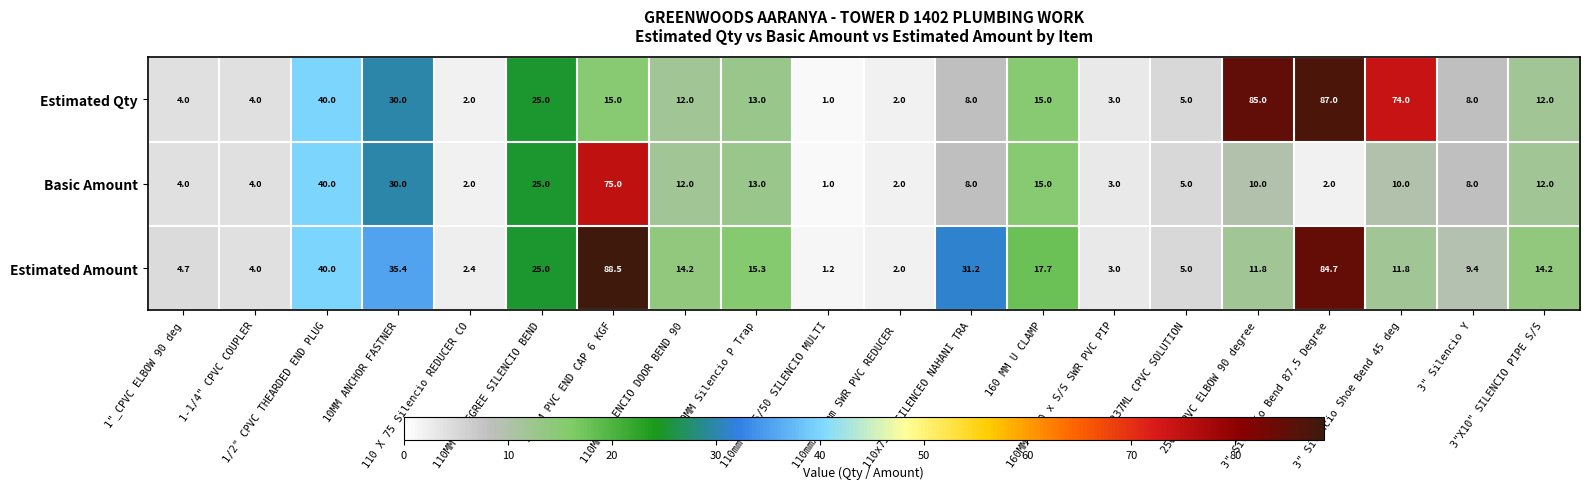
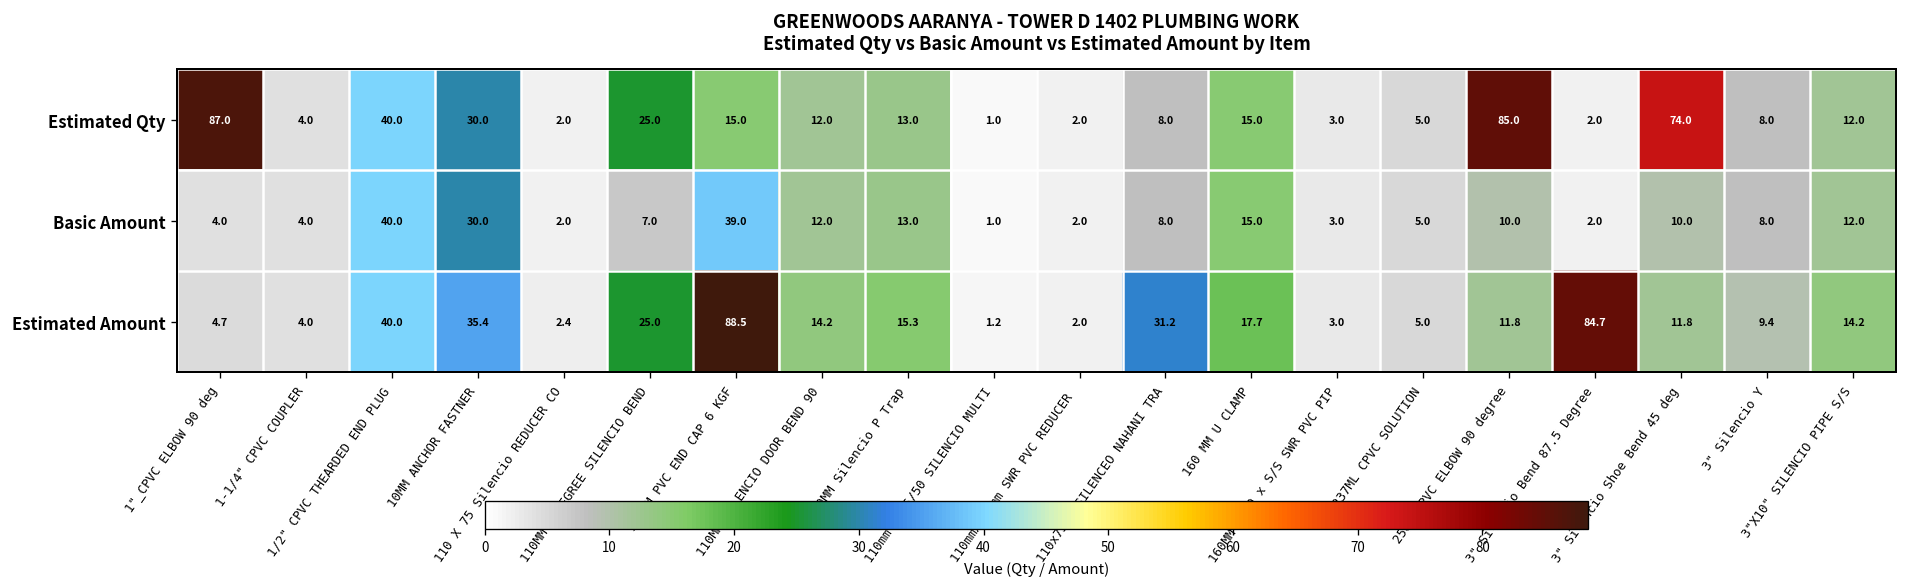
Estimated Qty, 1"_CPVC ELBOW 90 deg: 4.0 -> 87.0
Estimated Qty, 3" Silencio Bend 87.5 Degree: 87.0 -> 2.0
Basic Amount, 110MM 45DEGREE SILENCIO BEND: 25.0 -> 7.0
Basic Amount, 110MM PVC END CAP 6 KGF: 75.0 -> 39.0
